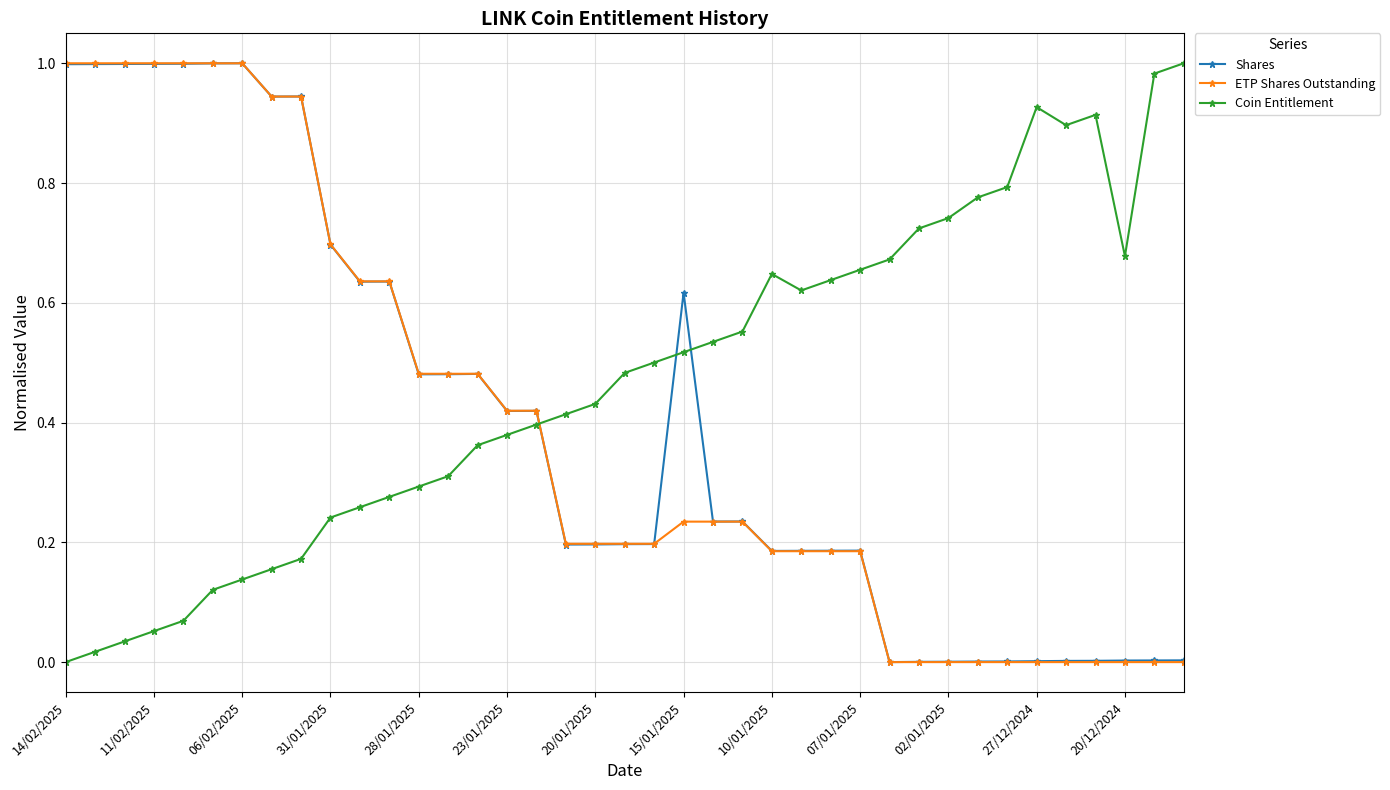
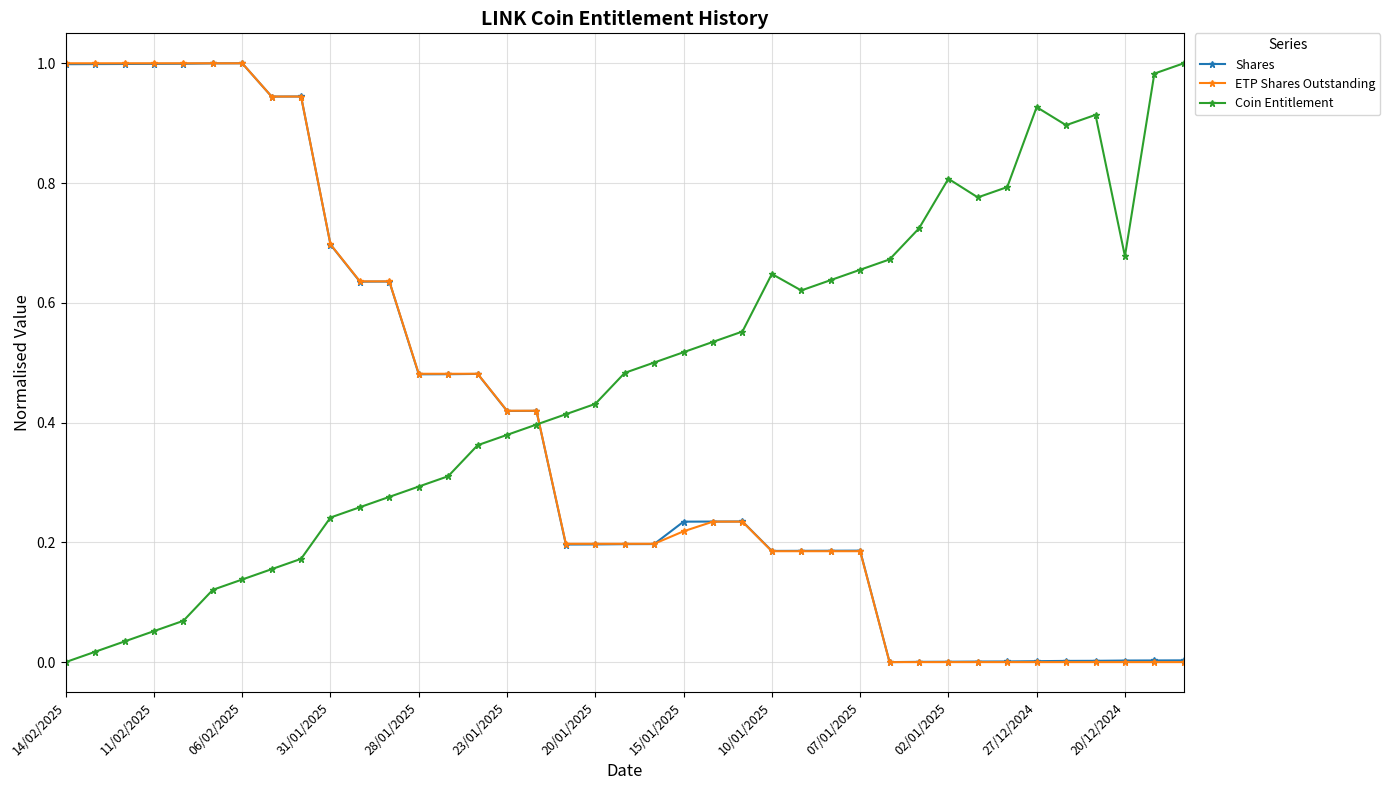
Shares, 15/01/2025: 0.62 -> 0.23
ETP Shares Outstanding, 15/01/2025: 0.23 -> 0.22
Coin Entitlement, 02/01/2025: 0.74 -> 0.81
